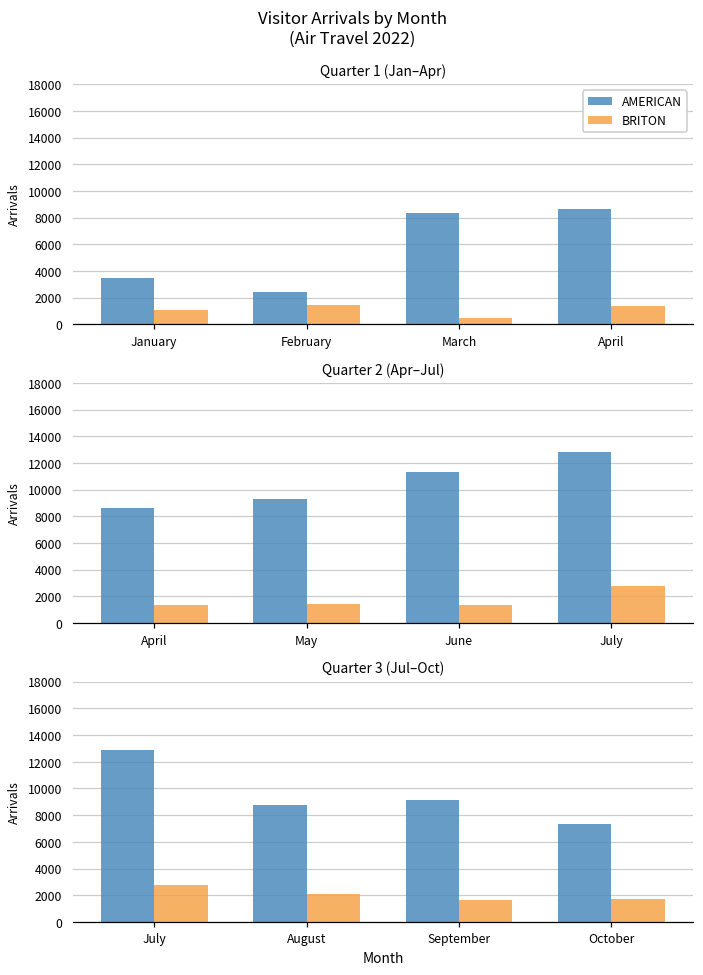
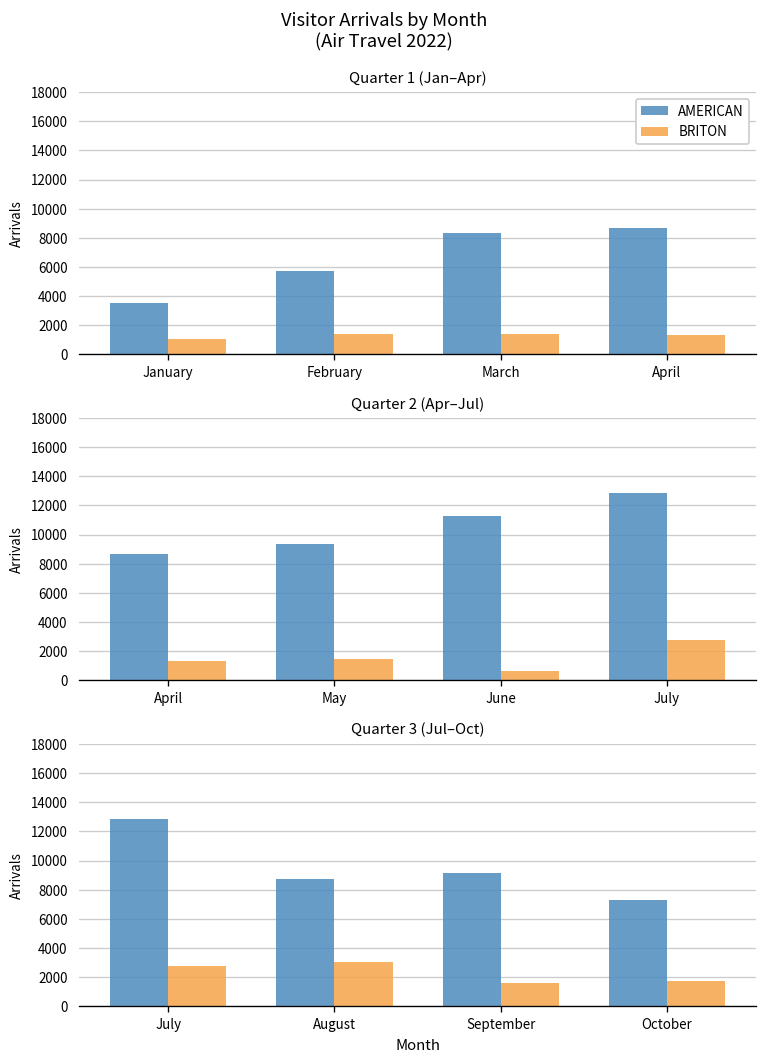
Quarter 1 (Jan–Apr), AMERICAN, February: 2400 -> 5700
Quarter 1 (Jan–Apr), BRITON, March: 500 -> 1400
Quarter 2 (Apr–Jul), BRITON, June: 1400 -> 600
Quarter 3 (Jul–Oct), BRITON, August: 2100 -> 3000
